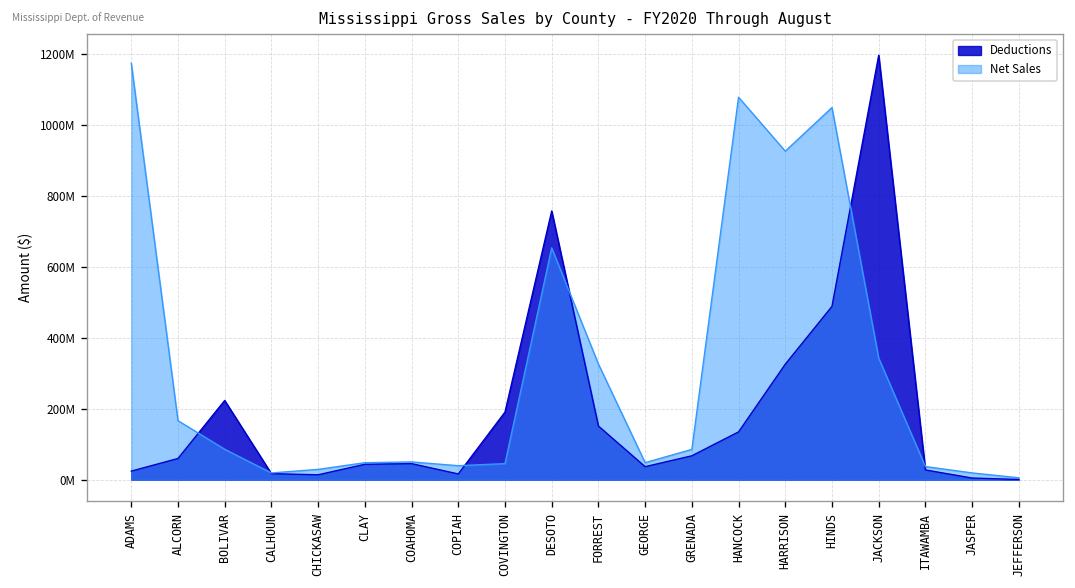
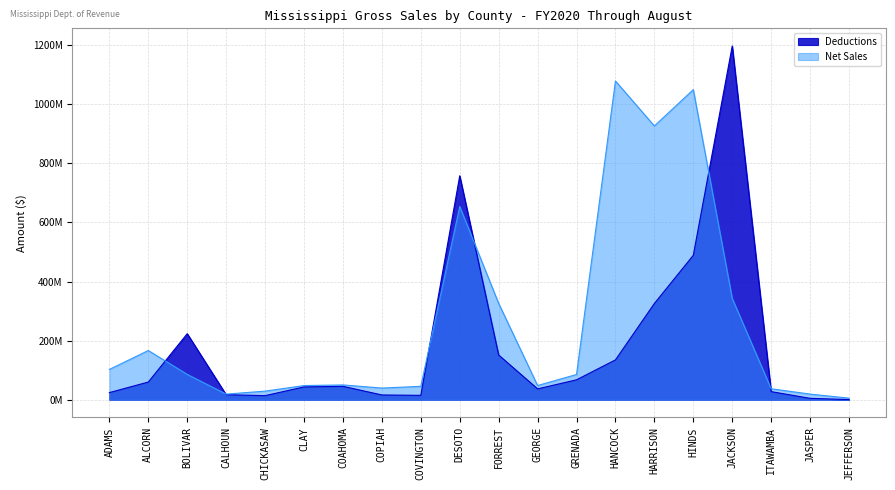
Net Sales, ADAMS: 1170000000 -> 100000000
Deductions, COVINGTON: 190000000 -> 10000000
